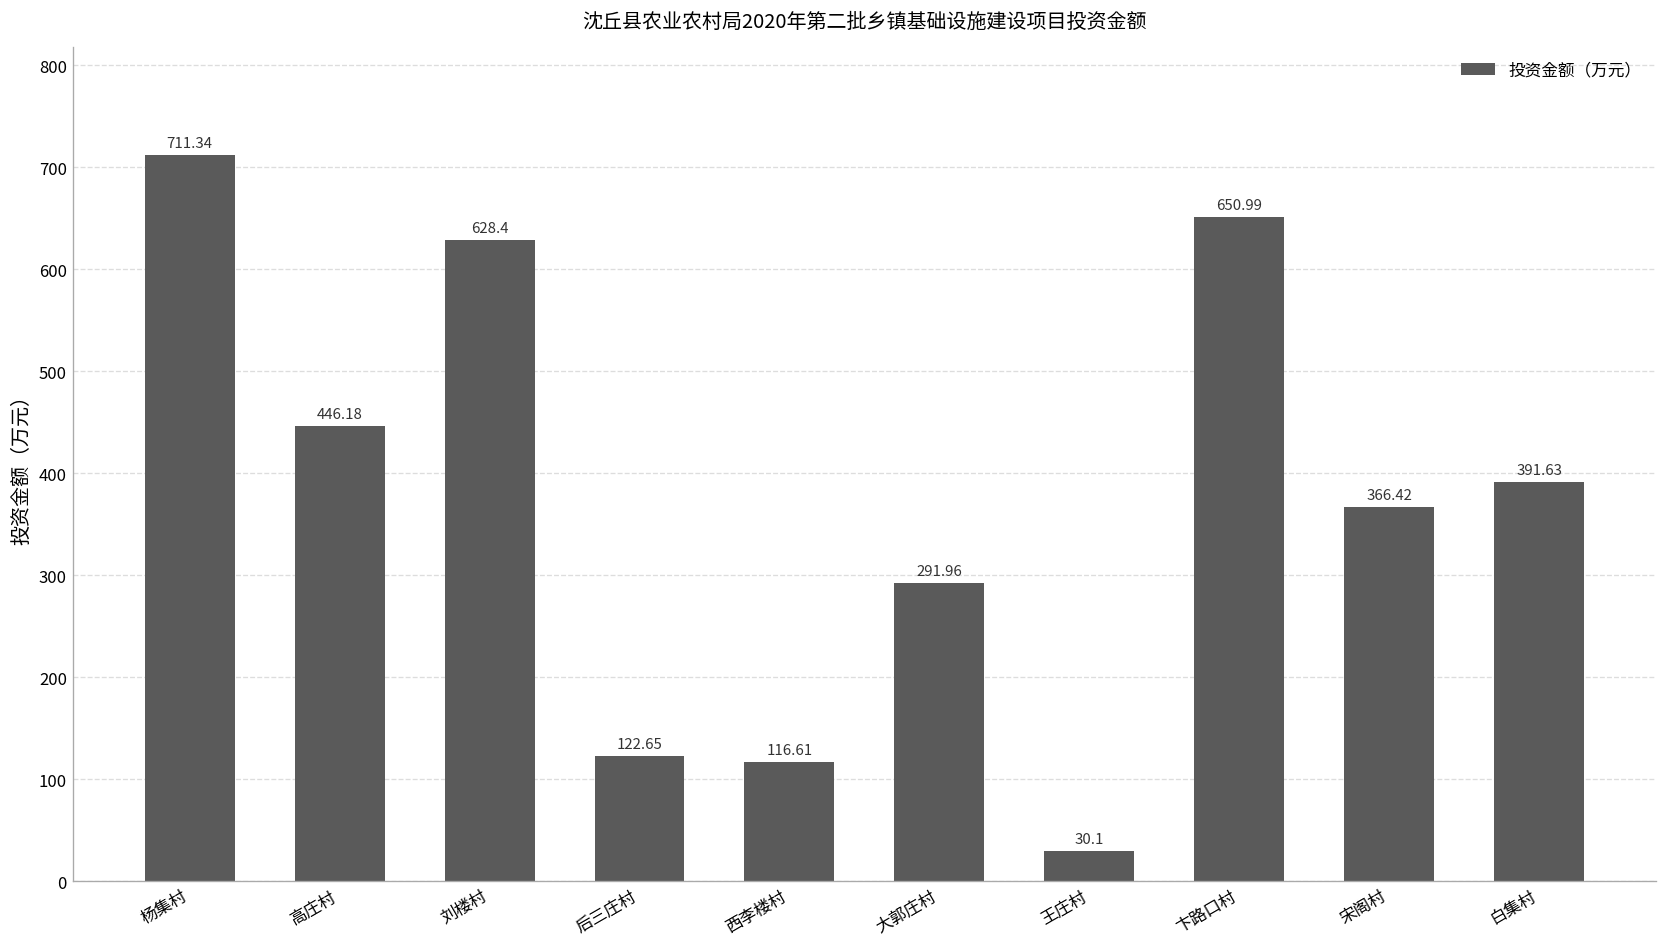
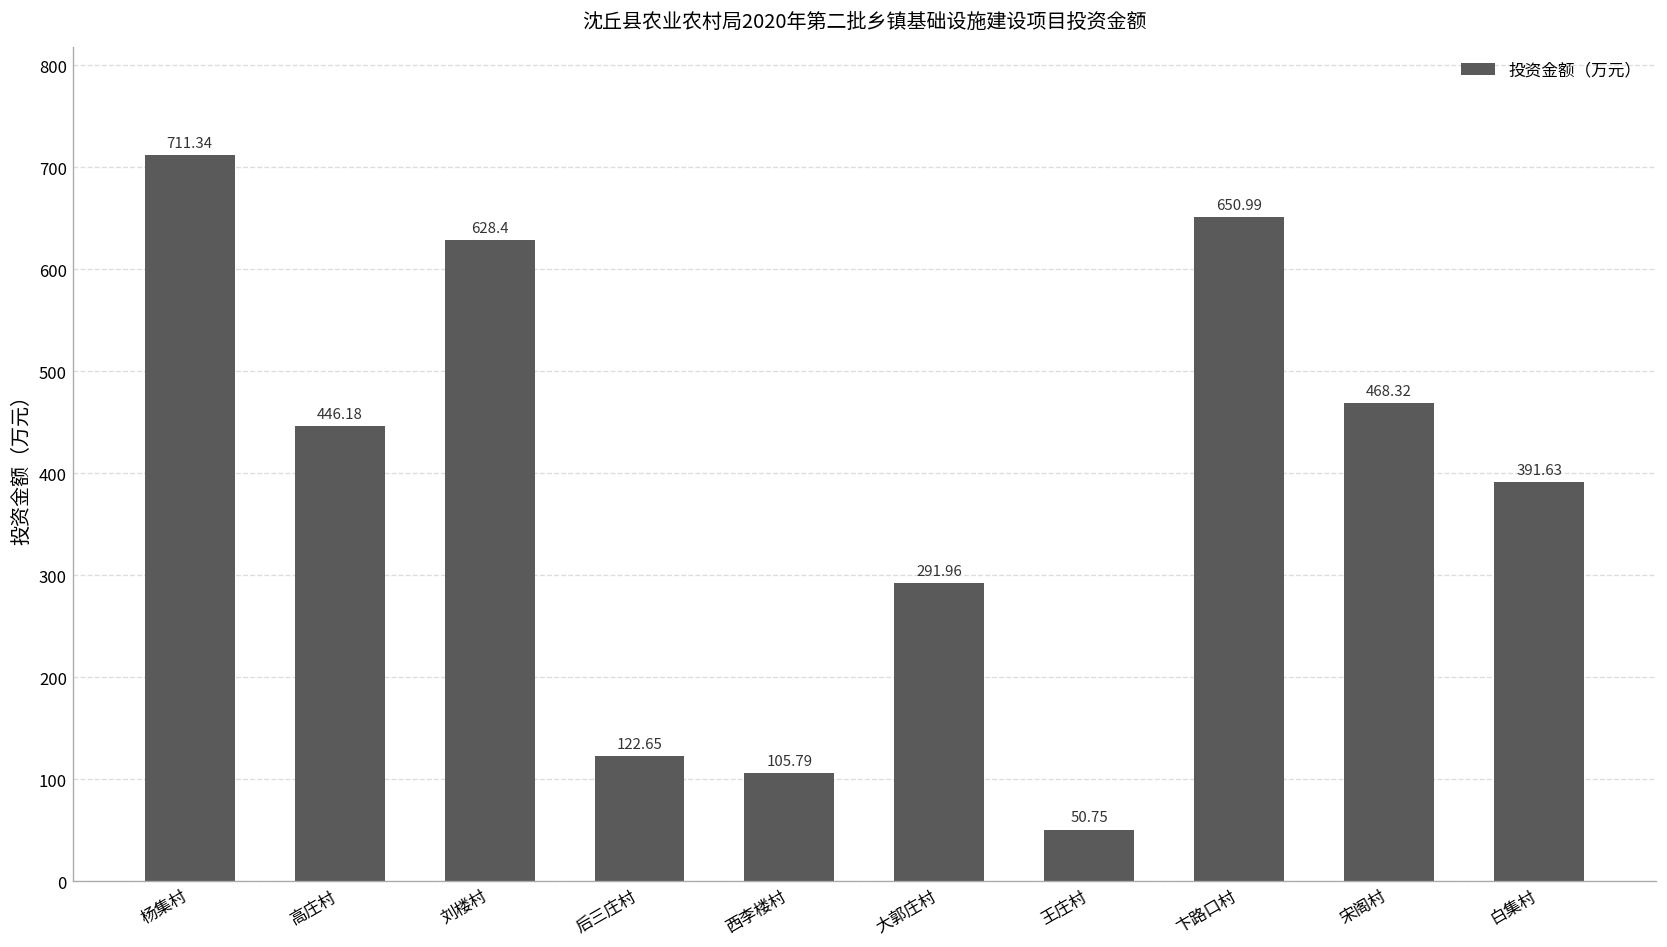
西李楼村: 116.61 -> 105.79
王庄村: 30.1 -> 50.75
宋阁村: 366.42 -> 468.32
